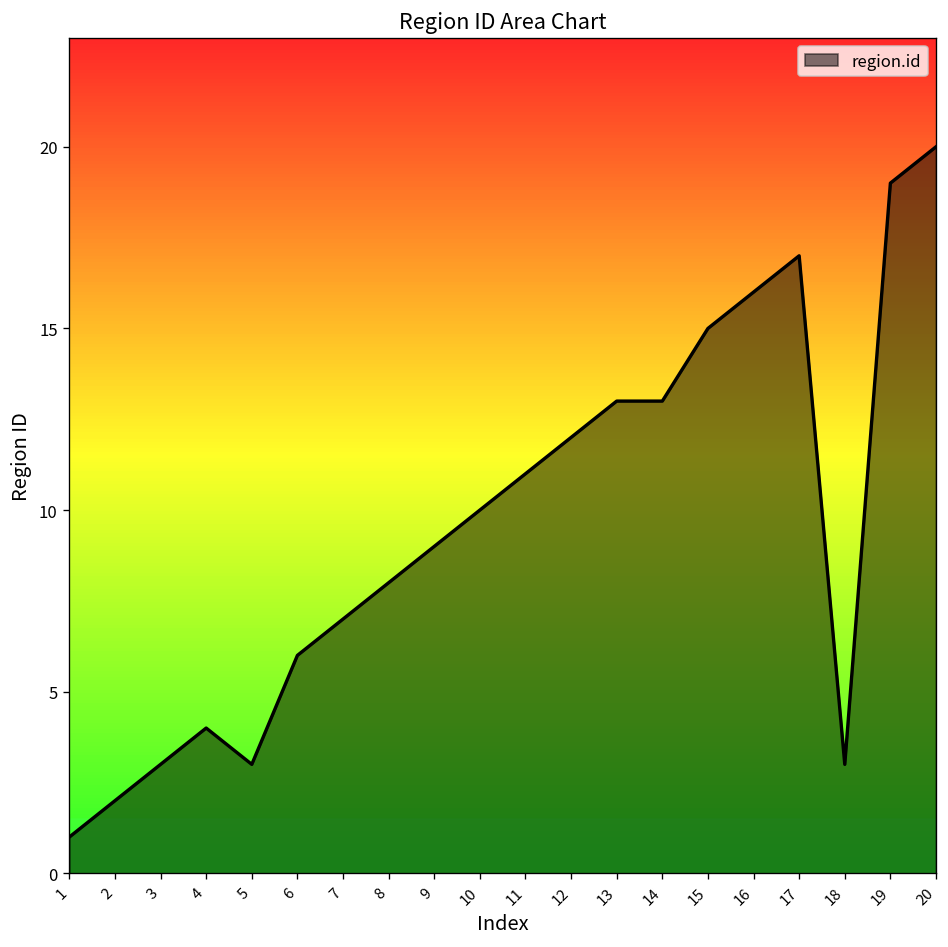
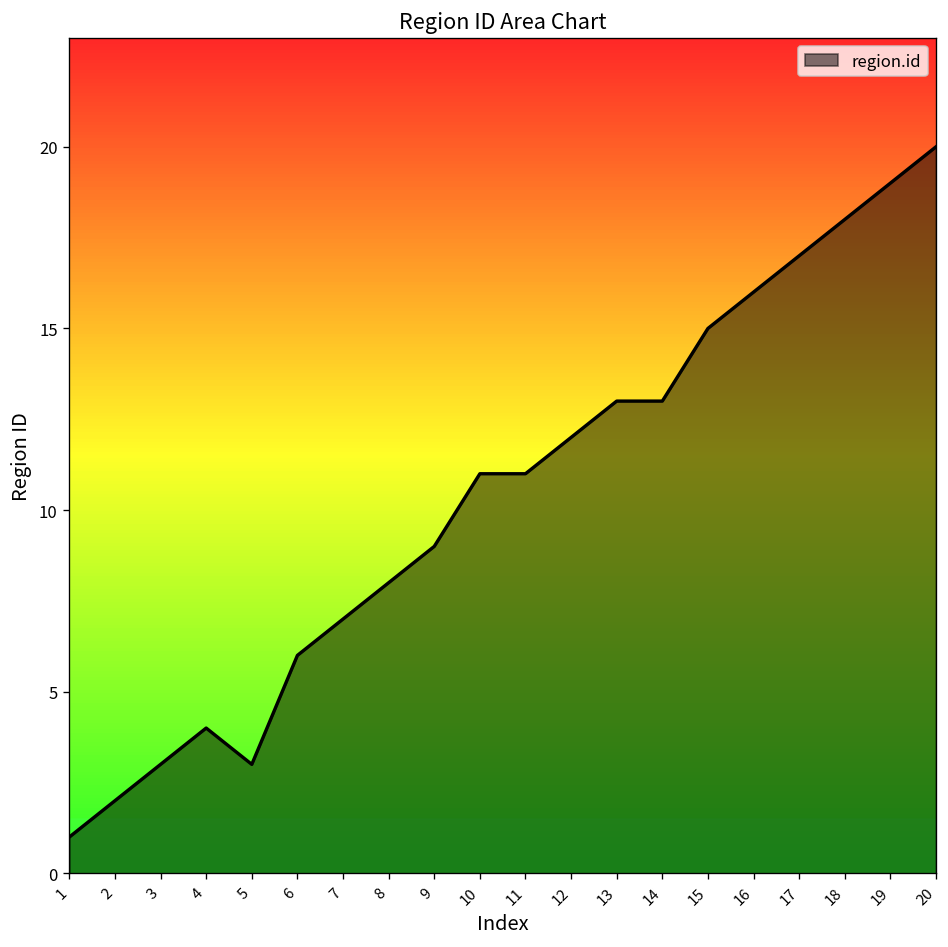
10: 10 -> 11
18: 3 -> 18
